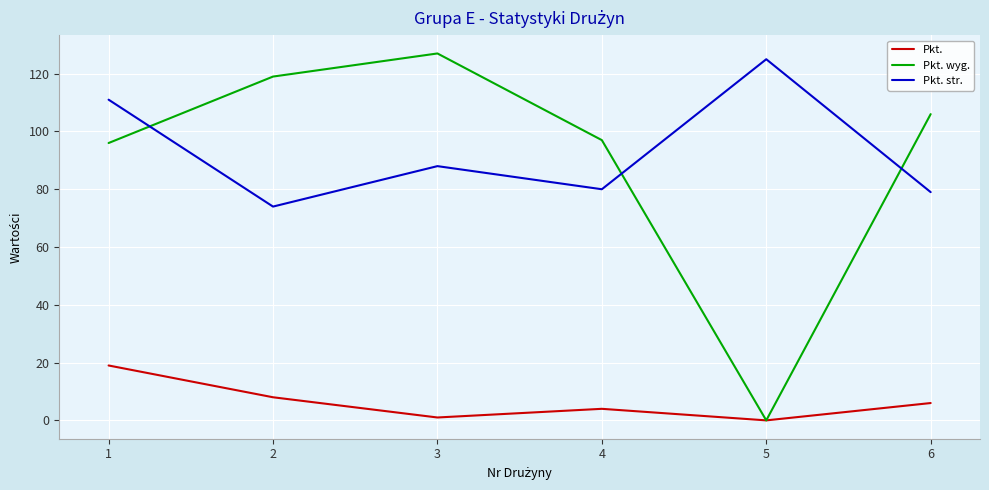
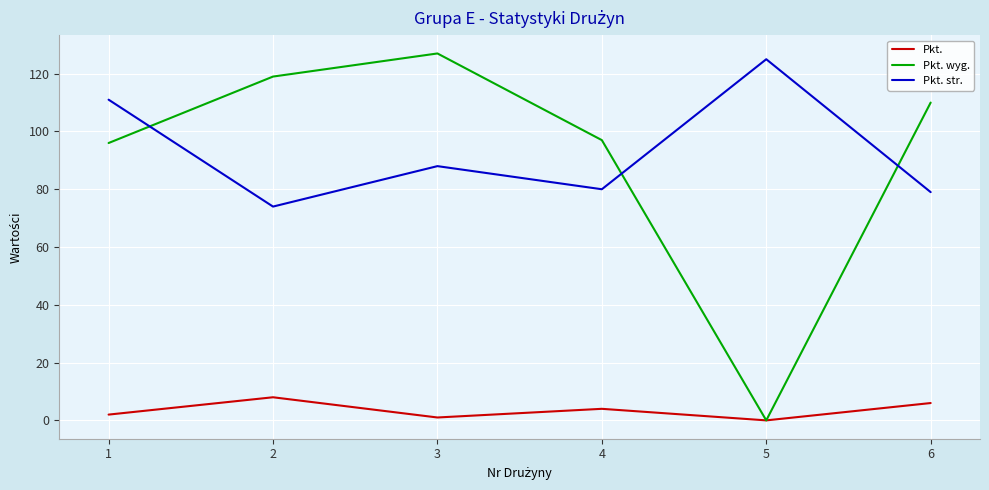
Pkt., 1: 19 -> 2
Pkt. wyg., 6: 106 -> 110
